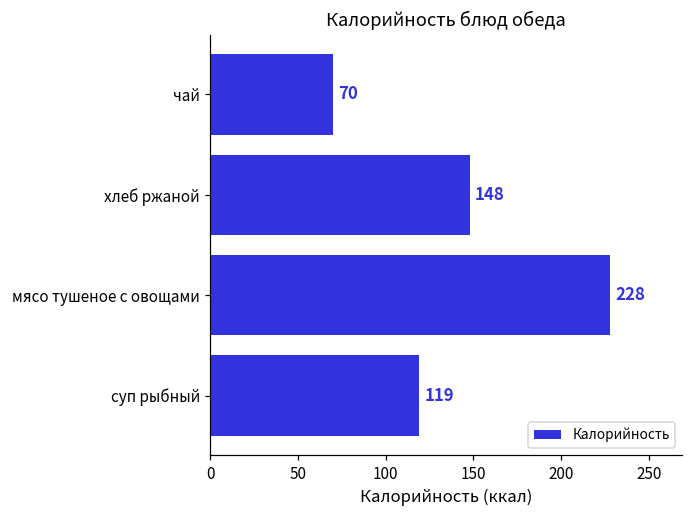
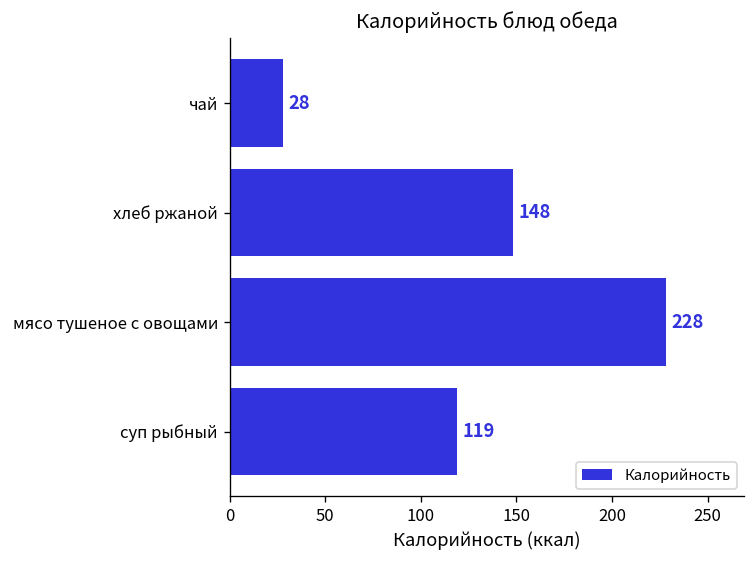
чай: 70 -> 28
